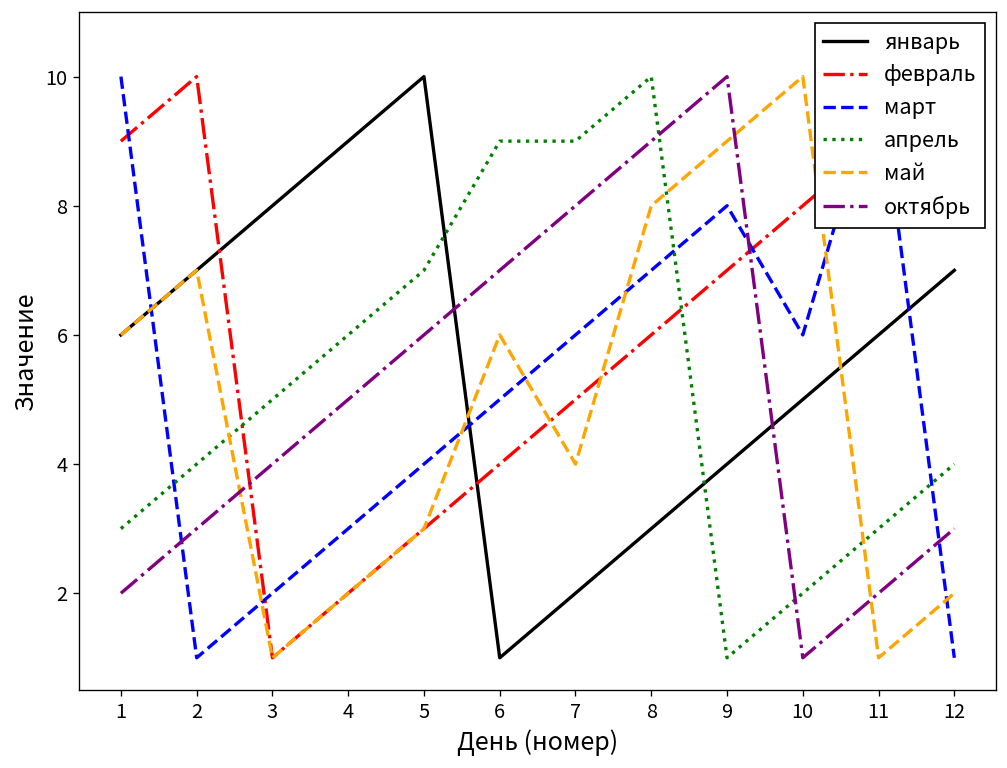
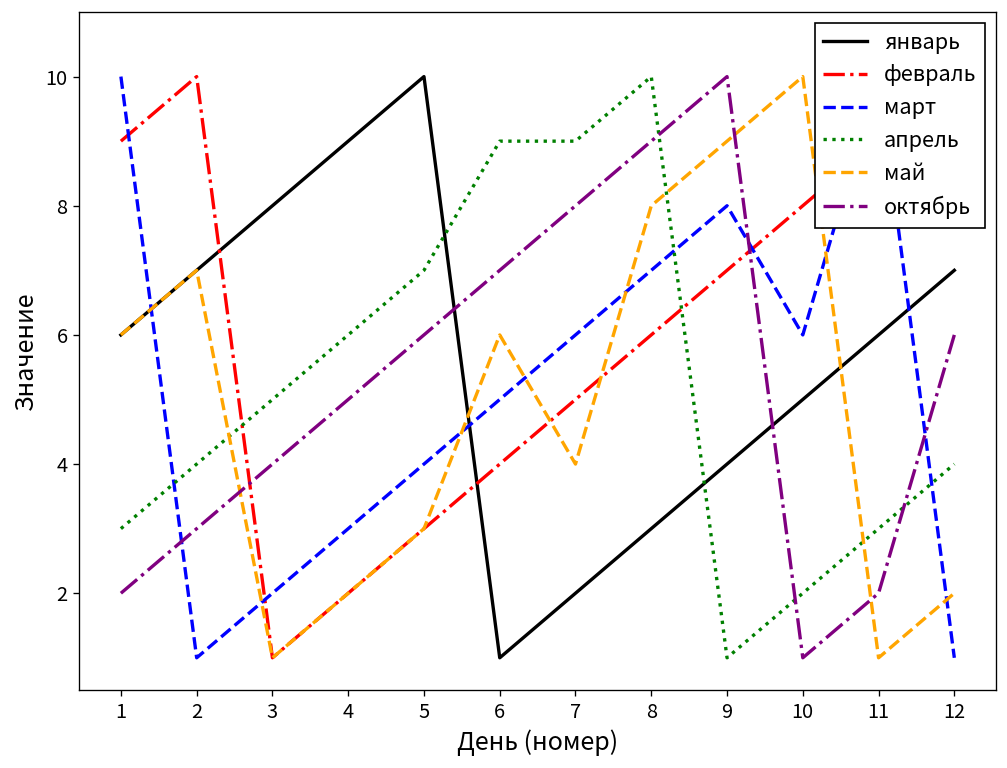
октябрь, 12: 3 -> 6
